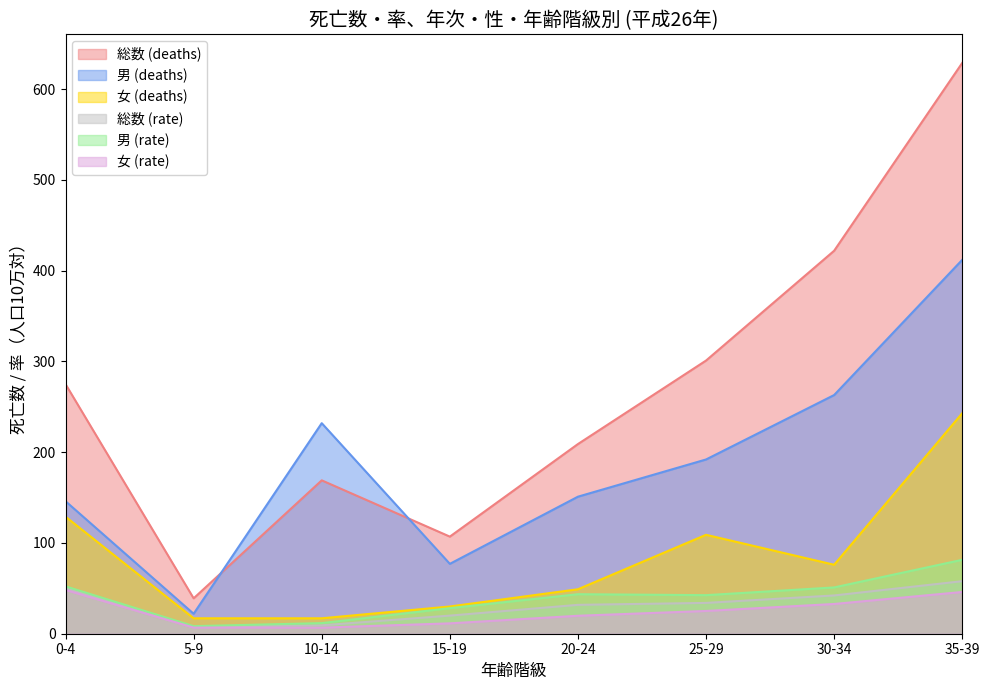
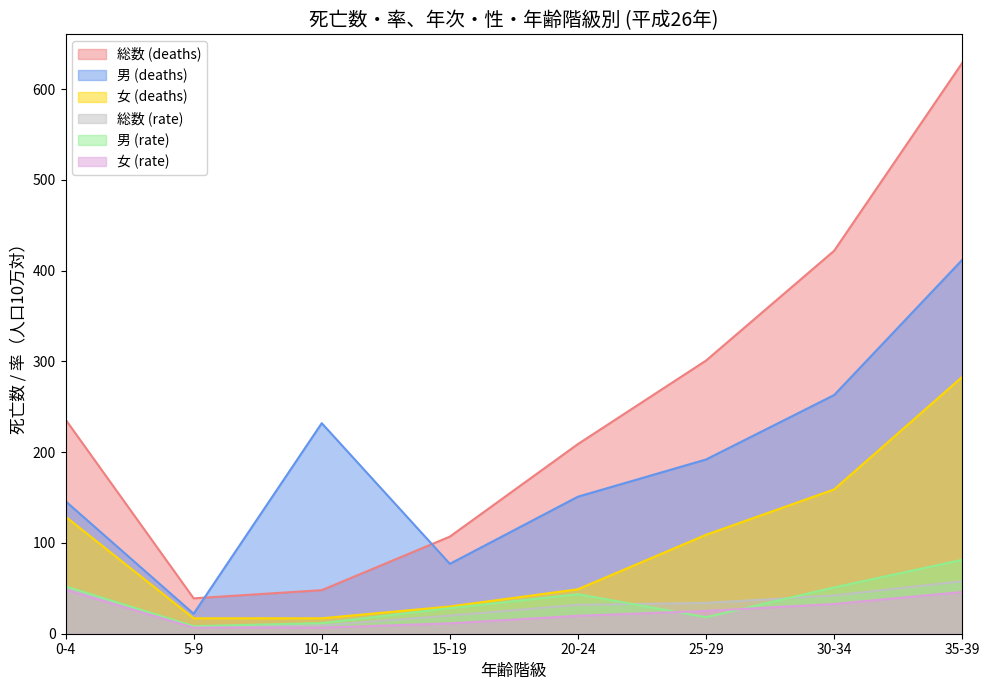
総数 (deaths), 0-4: 280 -> 240
総数 (deaths), 10-14: 170 -> 50
男 (rate), 25-29: 40 -> 20
女 (deaths), 30-34: 80 -> 160
女 (deaths), 35-39: 240 -> 280
